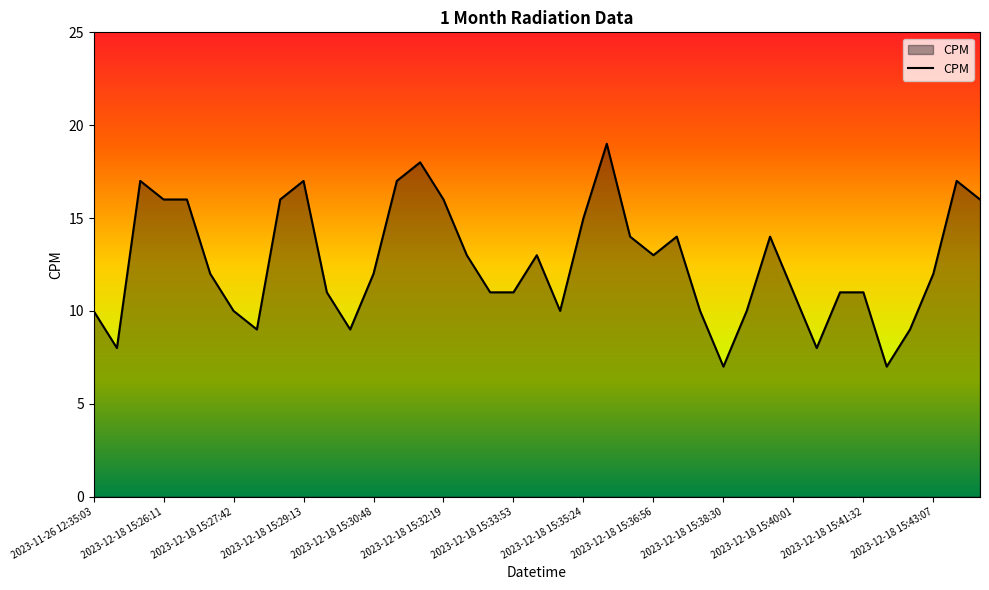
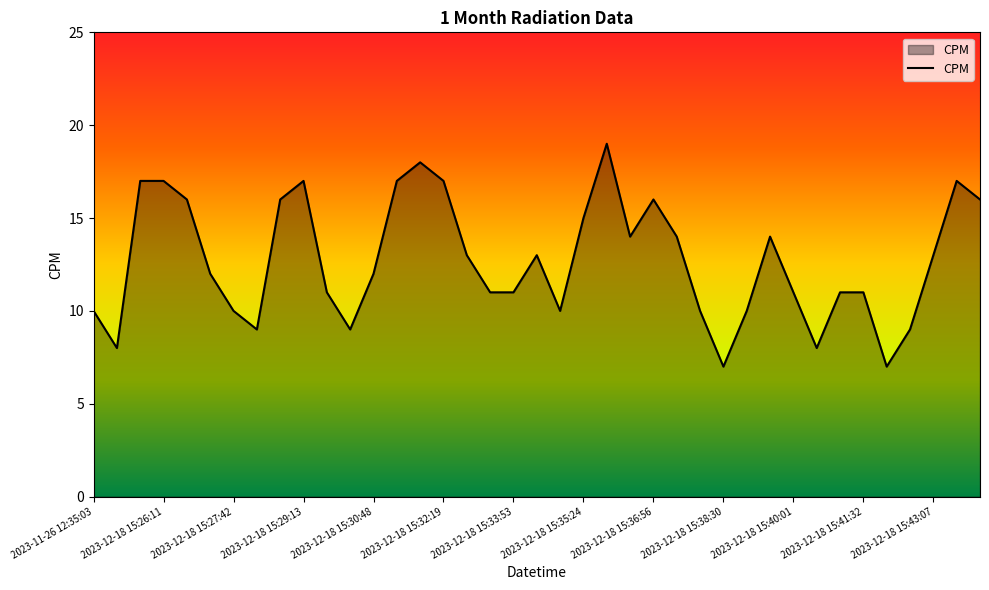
2023-12-18 15:26:11: 16 -> 17
2023-12-18 15:32:19: 16 -> 17
2023-12-18 15:36:56: 13 -> 16
2023-12-18 15:43:07: 12 -> 13
